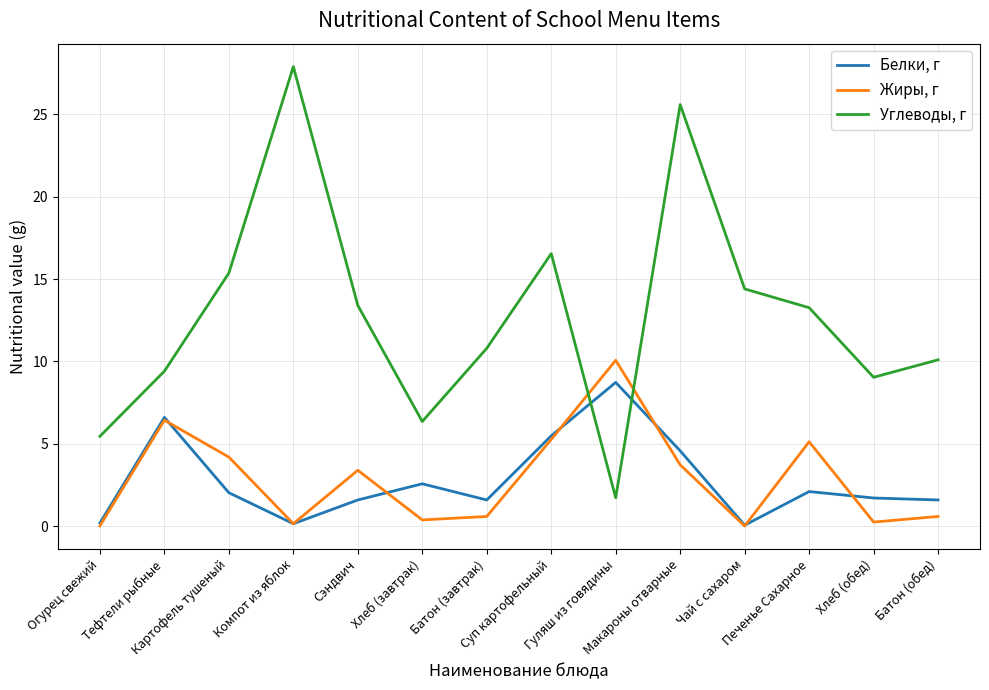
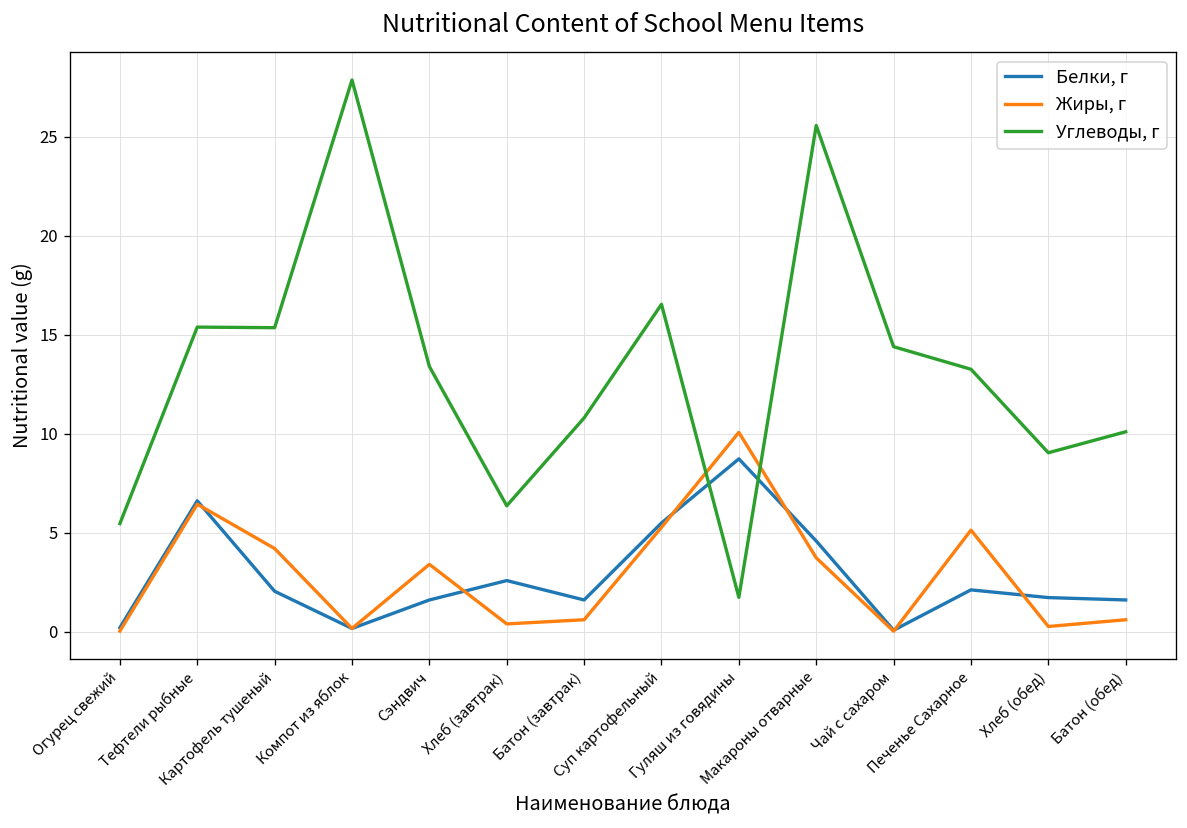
Углеводы, г, Тефтели рыбные: 9.4 -> 15.4
